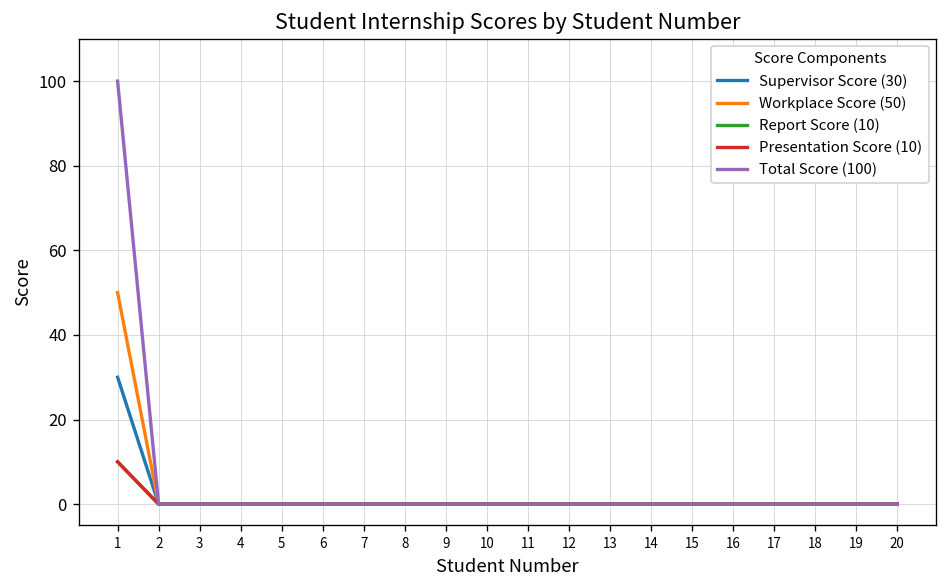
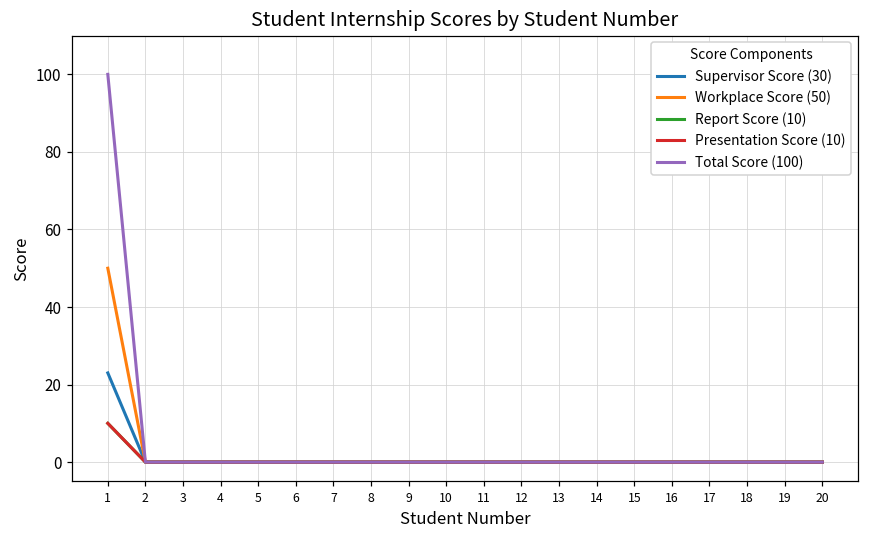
Supervisor Score (30), 1: 30 -> 23
